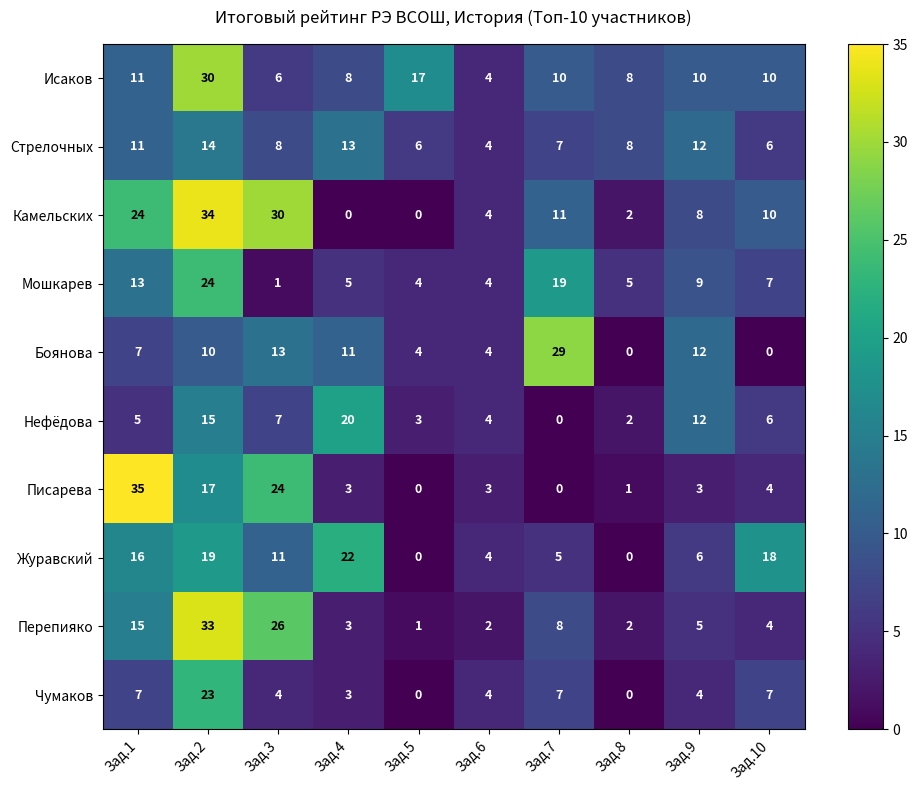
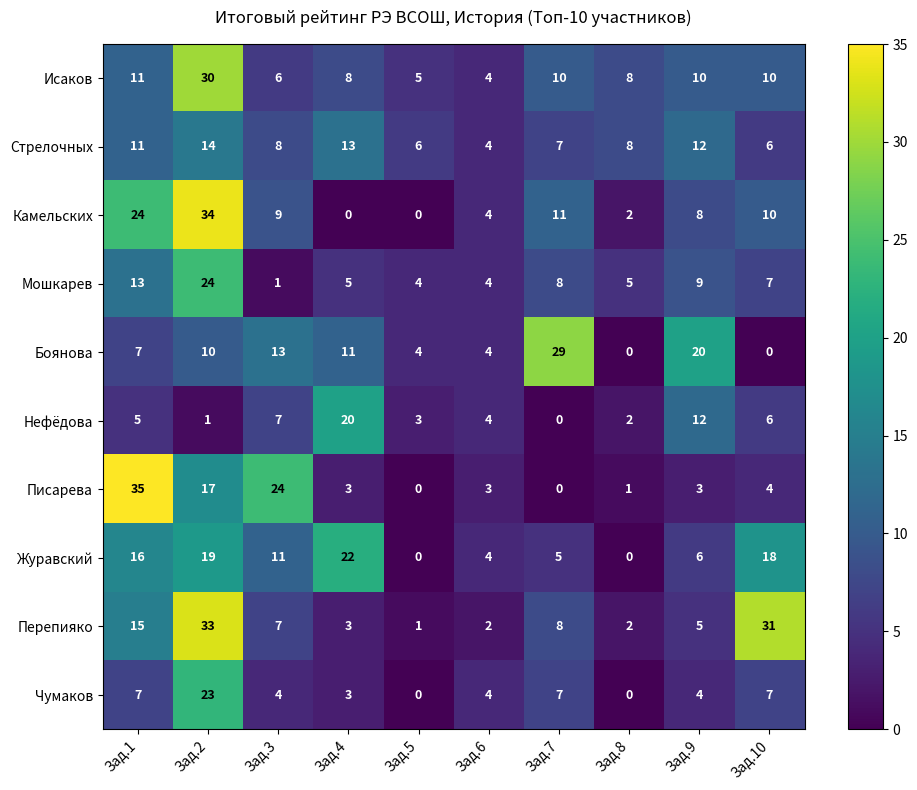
Исаков, Зад.5: 17 -> 5
Камельских, Зад.3: 30 -> 9
Мошкарев, Зад.7: 19 -> 8
Боянова, Зад.9: 12 -> 20
Нефёдова, Зад.2: 15 -> 1
Перепияко, Зад.3: 26 -> 7
Перепияко, Зад.10: 4 -> 31
